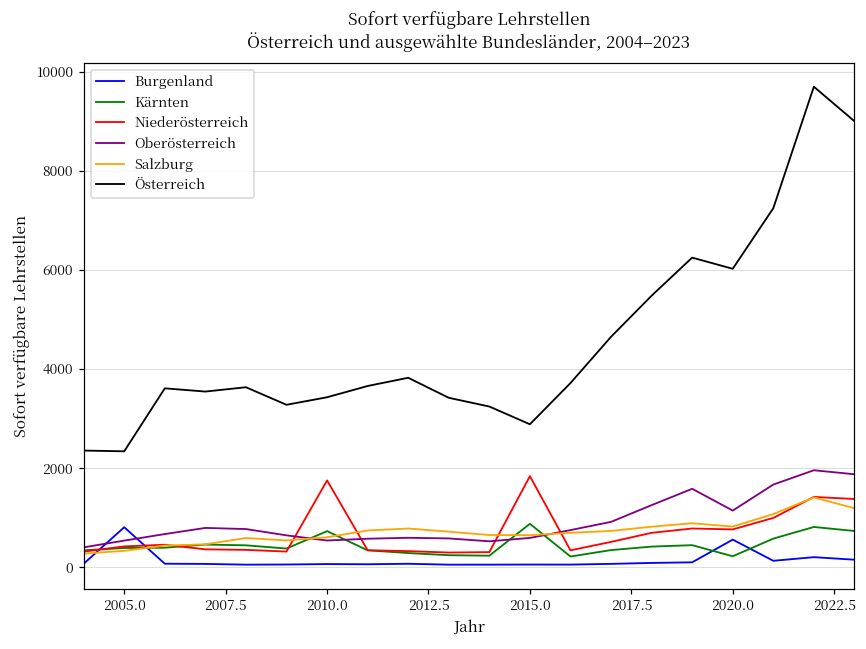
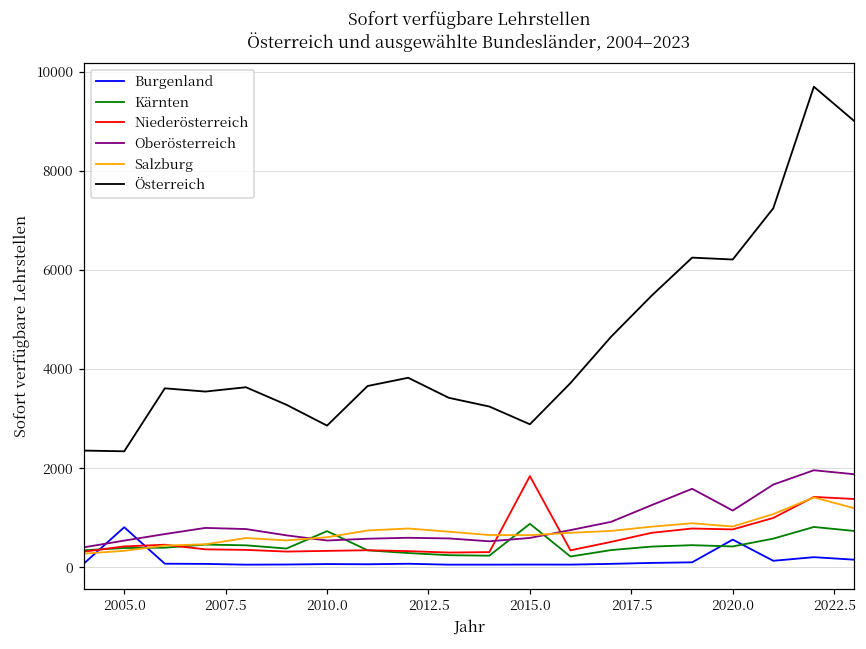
Niederösterreich, 2010.0: 1800 -> 300
Österreich, 2010.0: 3400 -> 2900
Kärnten, 2020.0: 200 -> 400
Österreich, 2020.0: 6000 -> 6200
